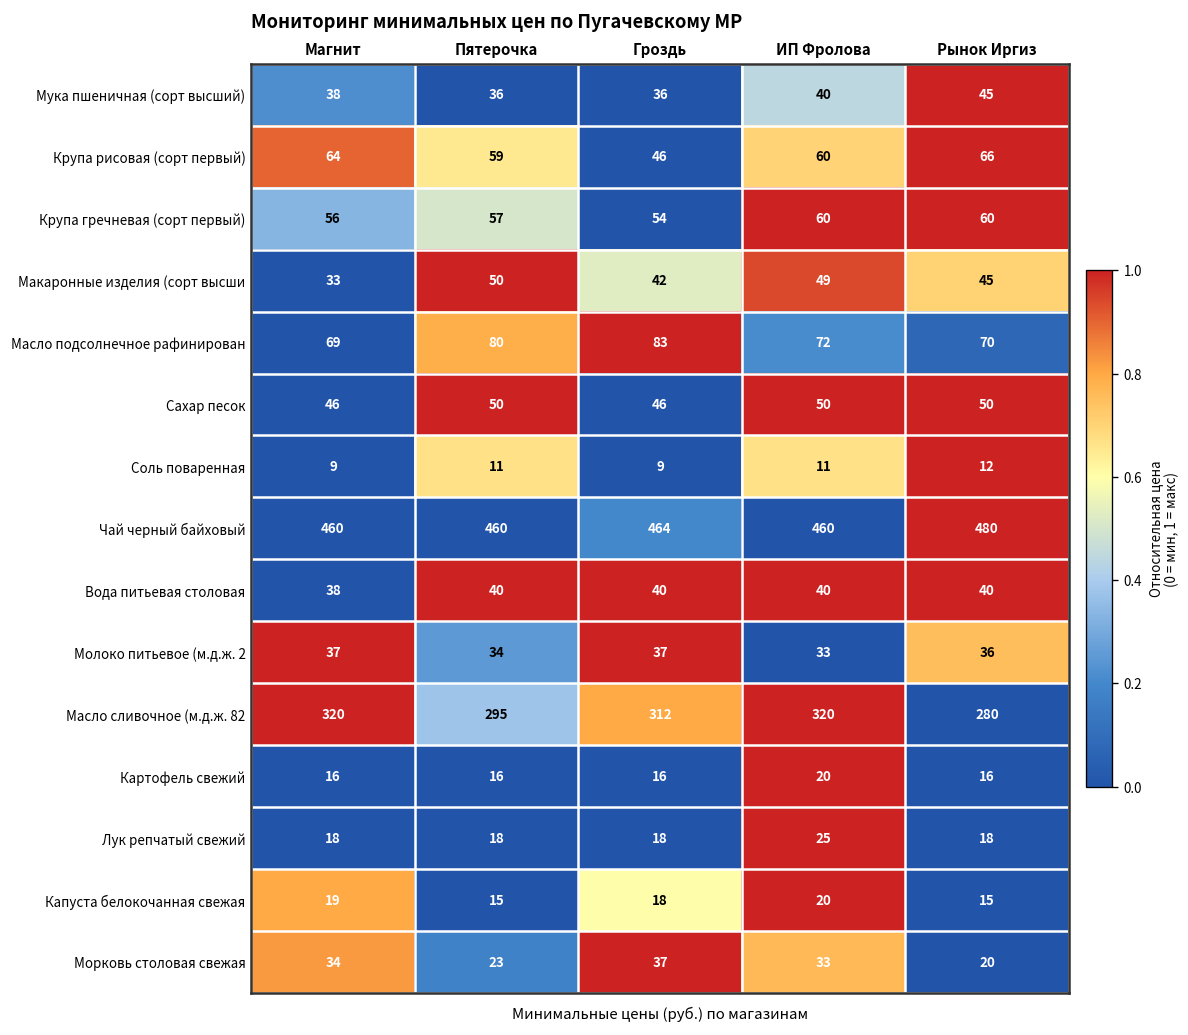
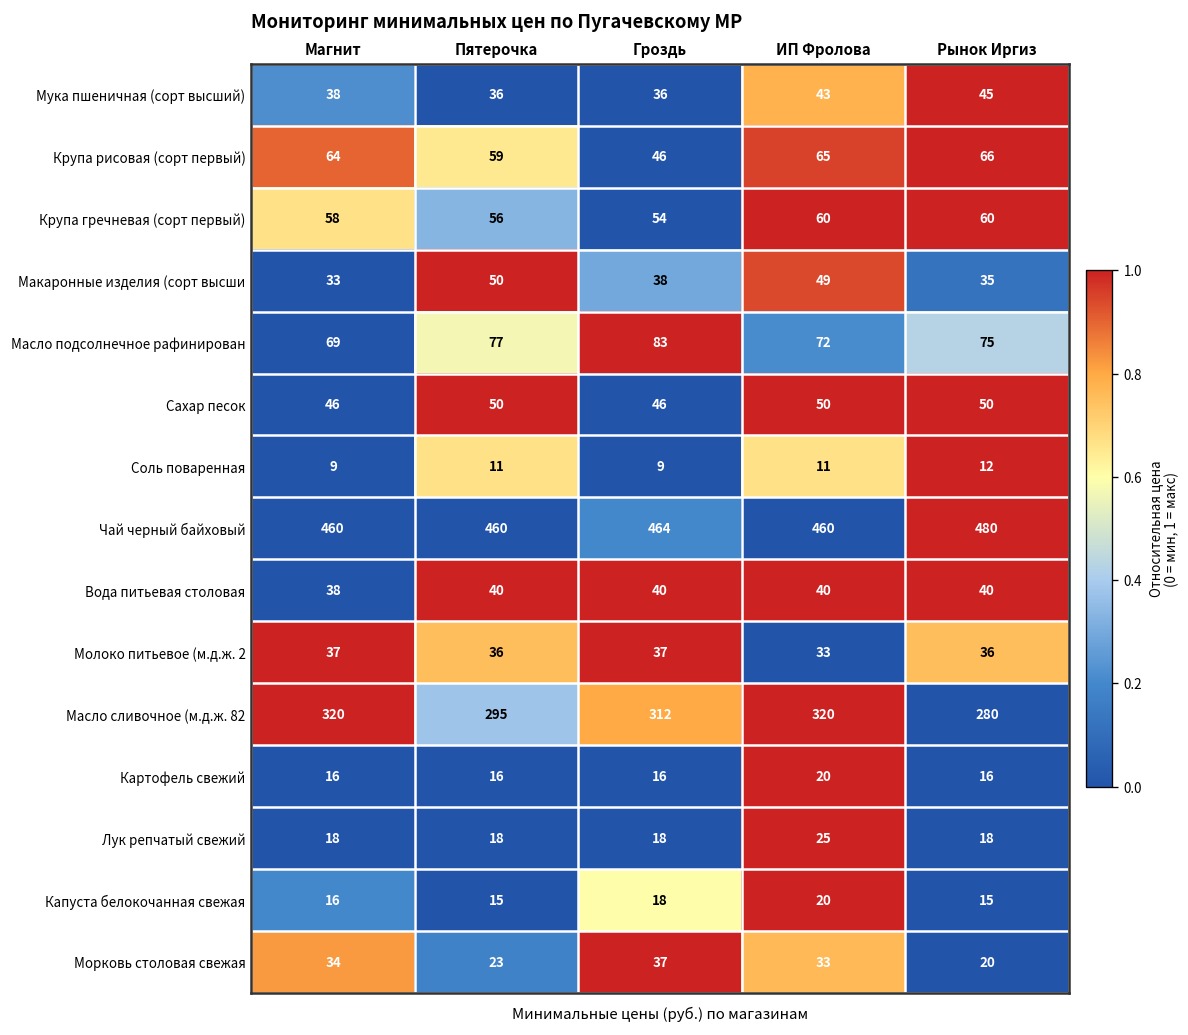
Мука пшеничная (сорт высший), ИП Фролова: 40 -> 43
Крупа рисовая (сорт первый), ИП Фролова: 60 -> 65
Крупа гречневая (сорт первый), Магнит: 56 -> 58
Крупа гречневая (сорт первый), Пятерочка: 57 -> 56
Макаронные изделия (сорт высши, Гроздь: 42 -> 38
Макаронные изделия (сорт высши, Рынок Иргиз: 45 -> 35
Масло подсолнечное рафинирован, Пятерочка: 80 -> 77
Масло подсолнечное рафинирован, Рынок Иргиз: 70 -> 75
Молоко питьевое (м.д.ж. 2, Пятерочка: 34 -> 36
Капуста белокочанная свежая, Магнит: 19 -> 16
